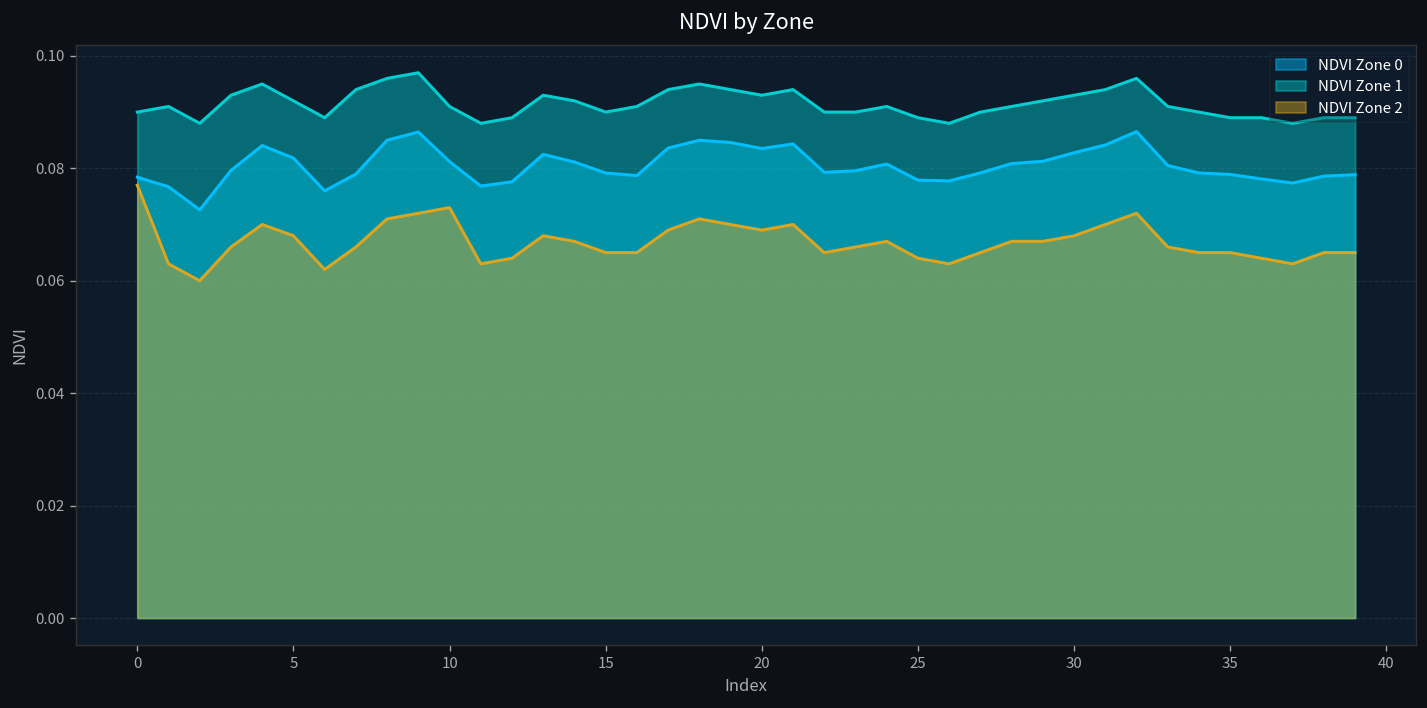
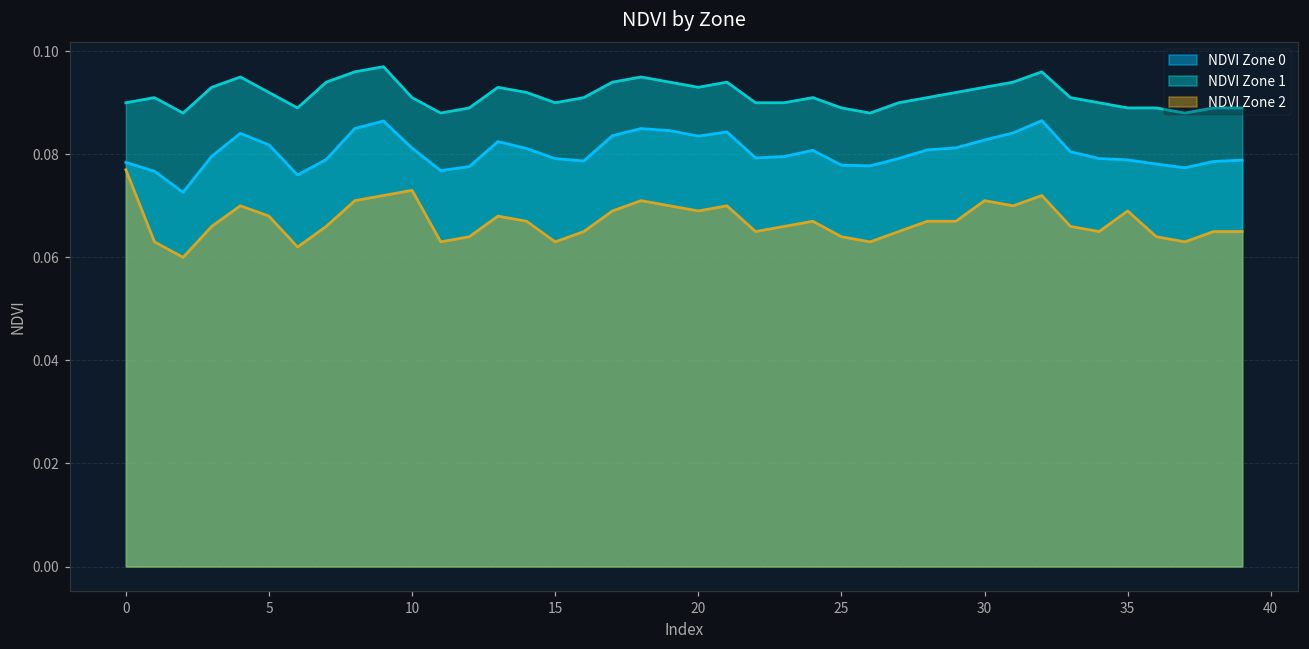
NDVI Zone 2, 15: 0.065 -> 0.063
NDVI Zone 2, 30: 0.068 -> 0.071
NDVI Zone 2, 35: 0.065 -> 0.069
